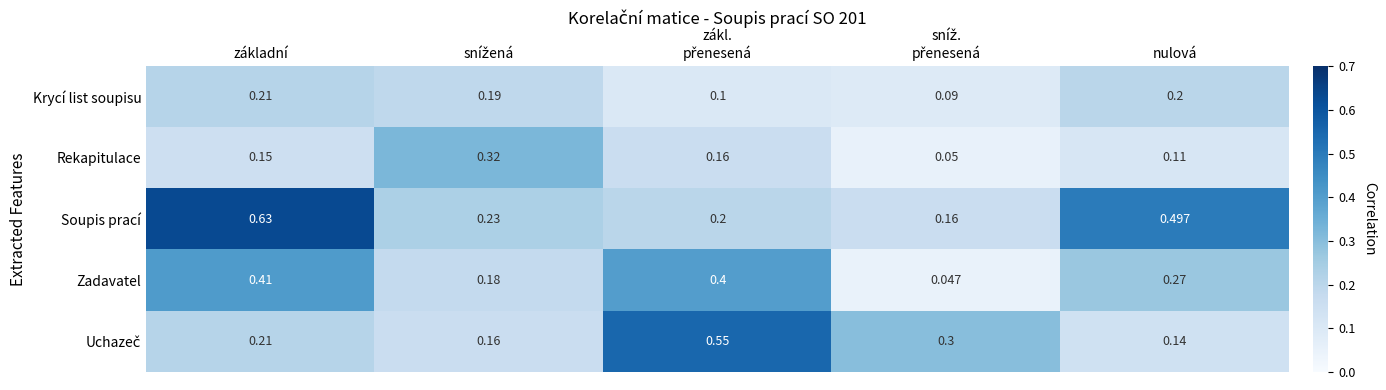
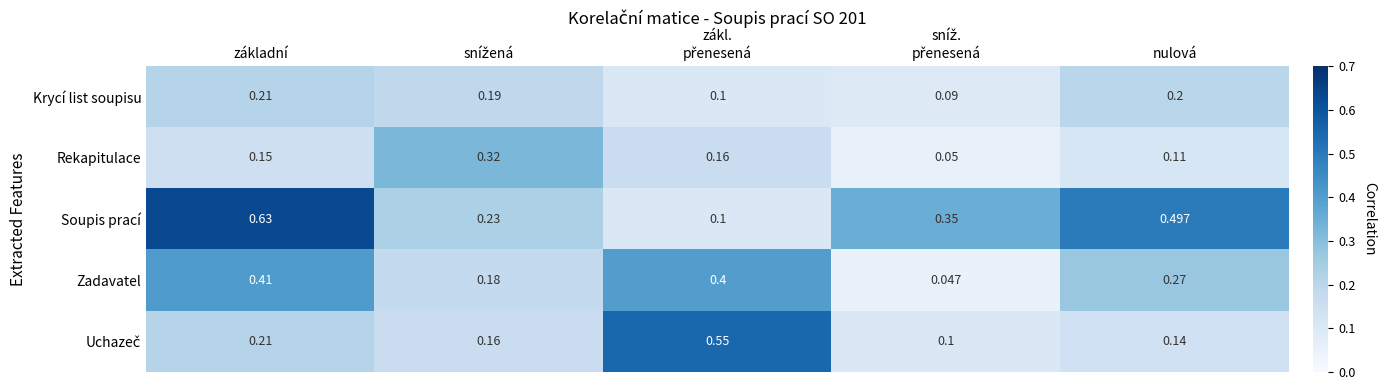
Soupis prací, zákl. přenesená: 0.2 -> 0.1
Soupis prací, sníž. přenesená: 0.16 -> 0.35
Uchazeč, sníž. přenesená: 0.3 -> 0.1
